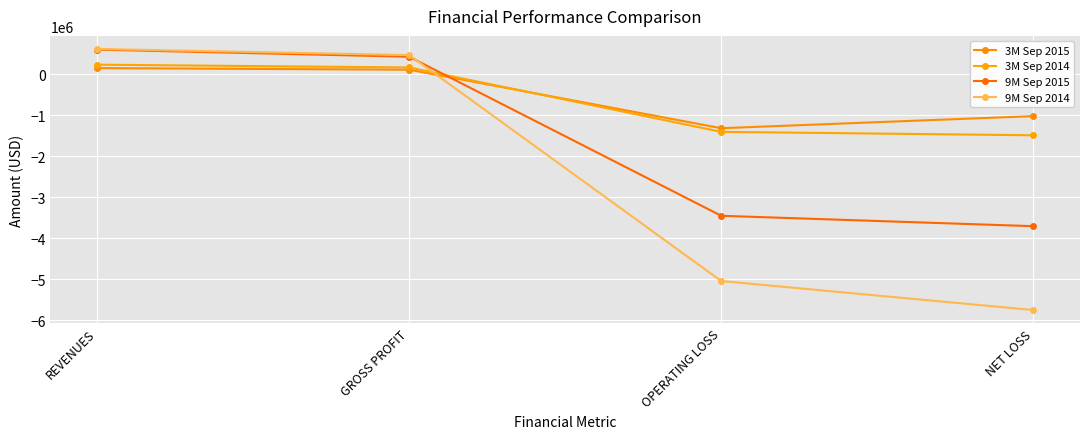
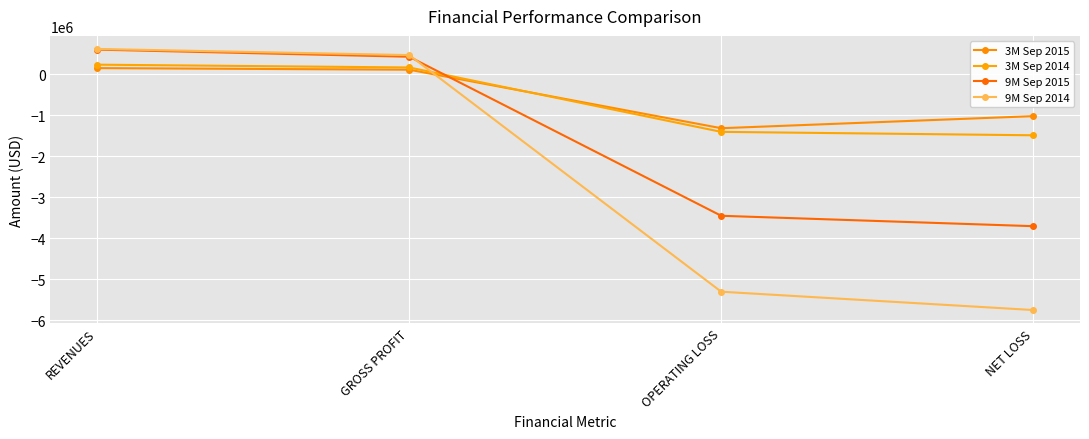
9M Sep 2014, OPERATING LOSS: -5000000 -> -5300000
